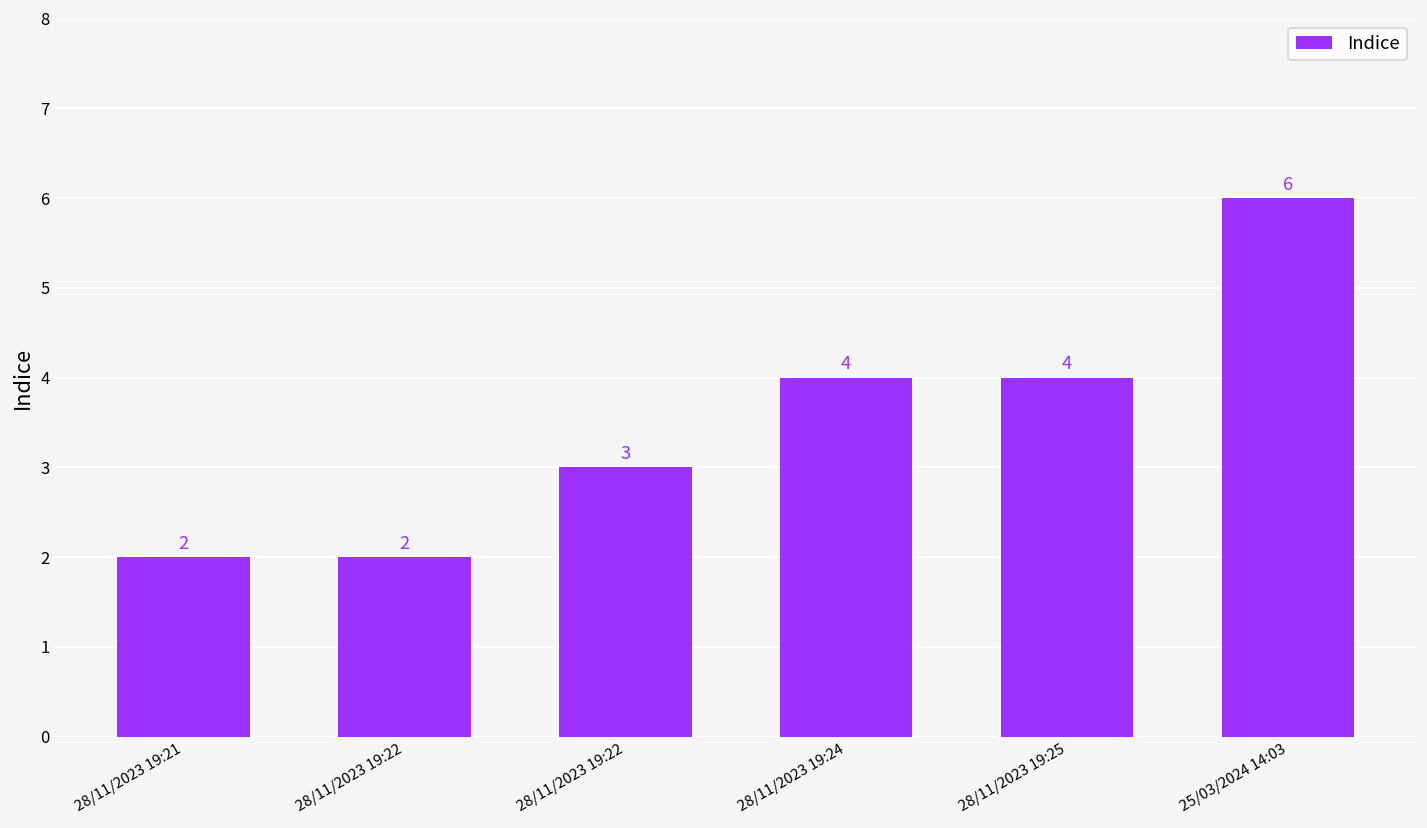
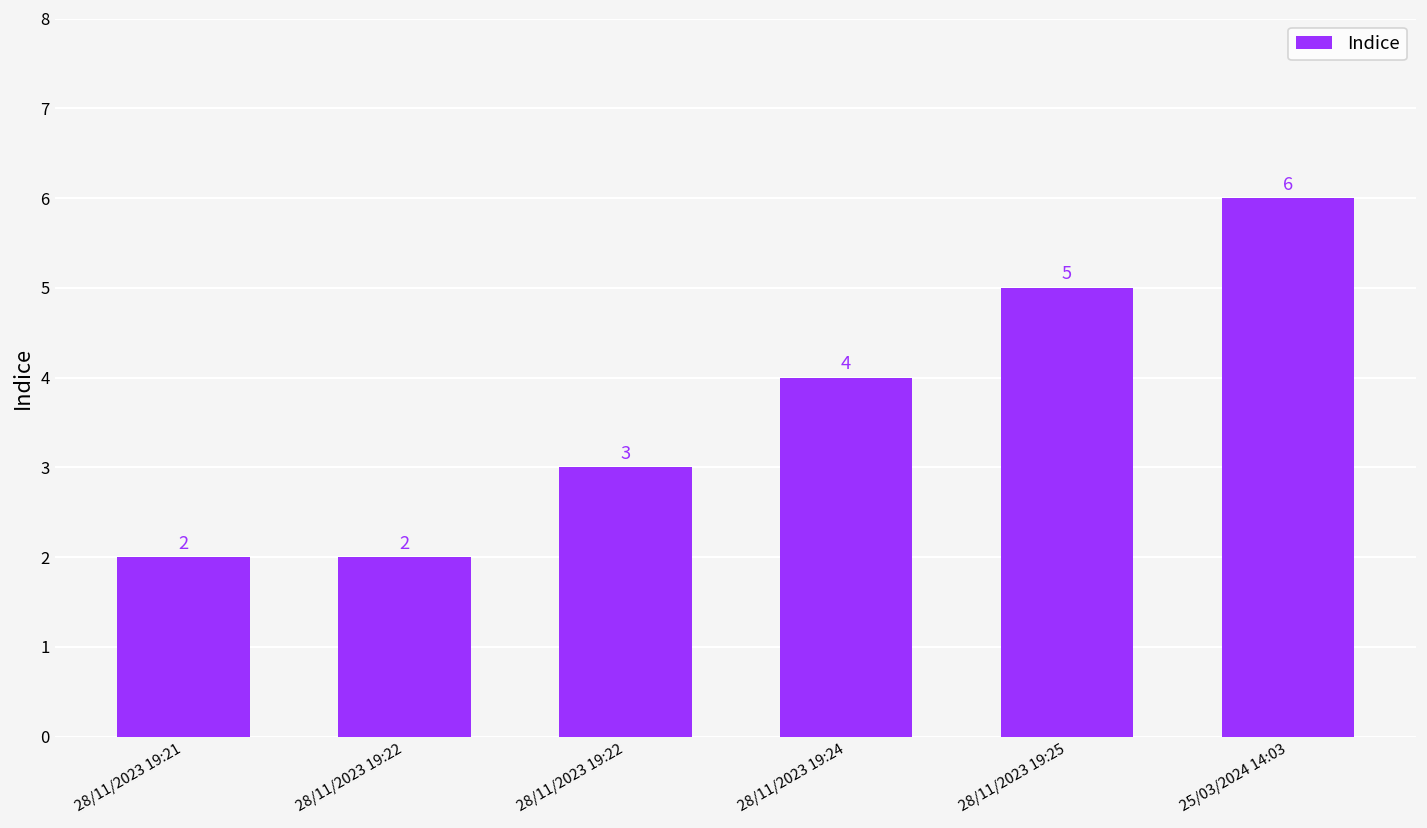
28/11/2023 19:25: 4 -> 5
